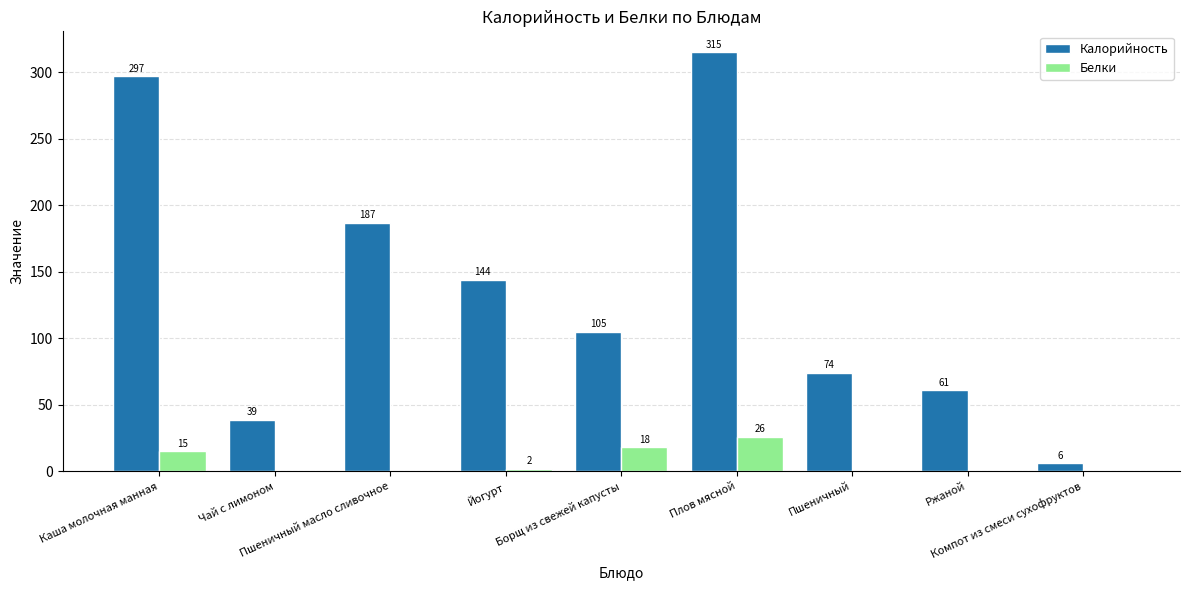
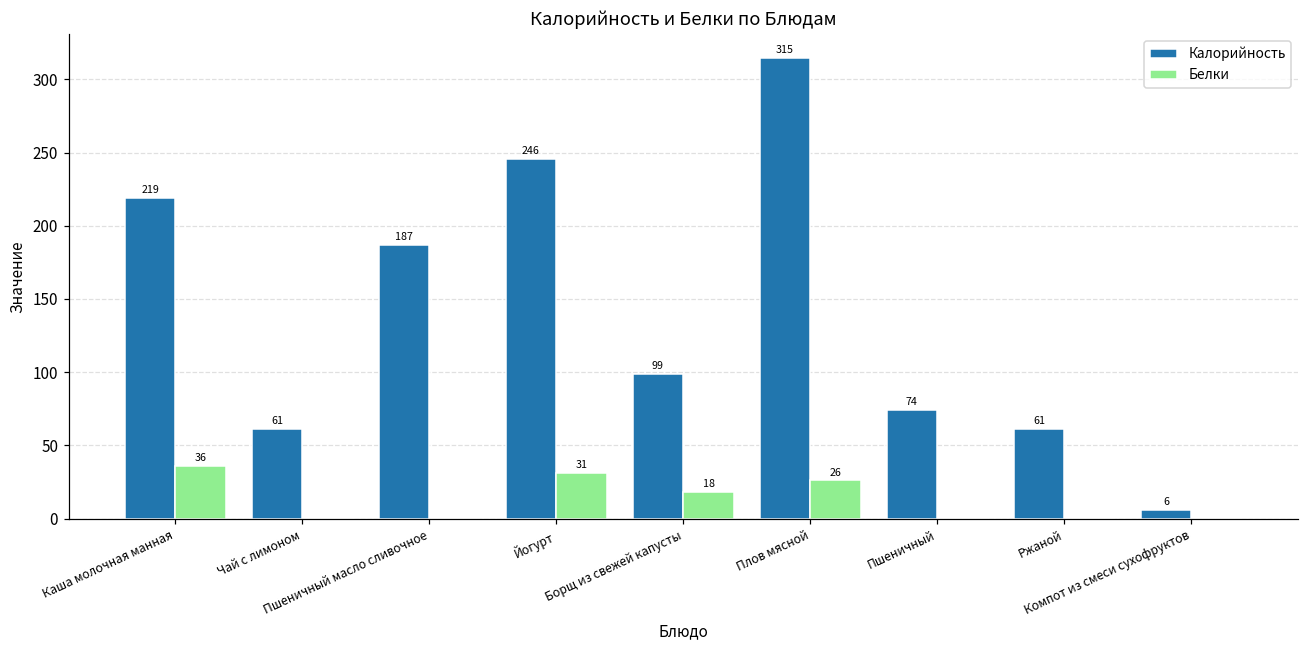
Калорийность, Каша молочная манная: 297 -> 219
Белки, Каша молочная манная: 15 -> 36
Калорийность, Чай с лимоном: 39 -> 61
Калорийность, Йогурт: 144 -> 246
Белки, Йогурт: 2 -> 31
Калорийность, Борщ из свежей капусты: 105 -> 99
